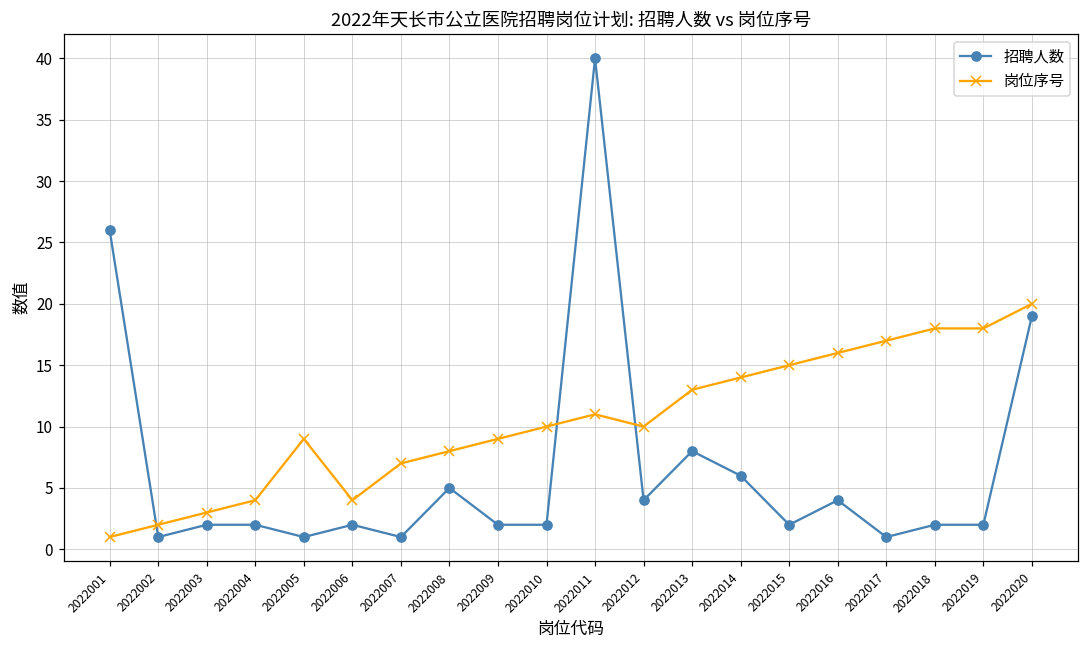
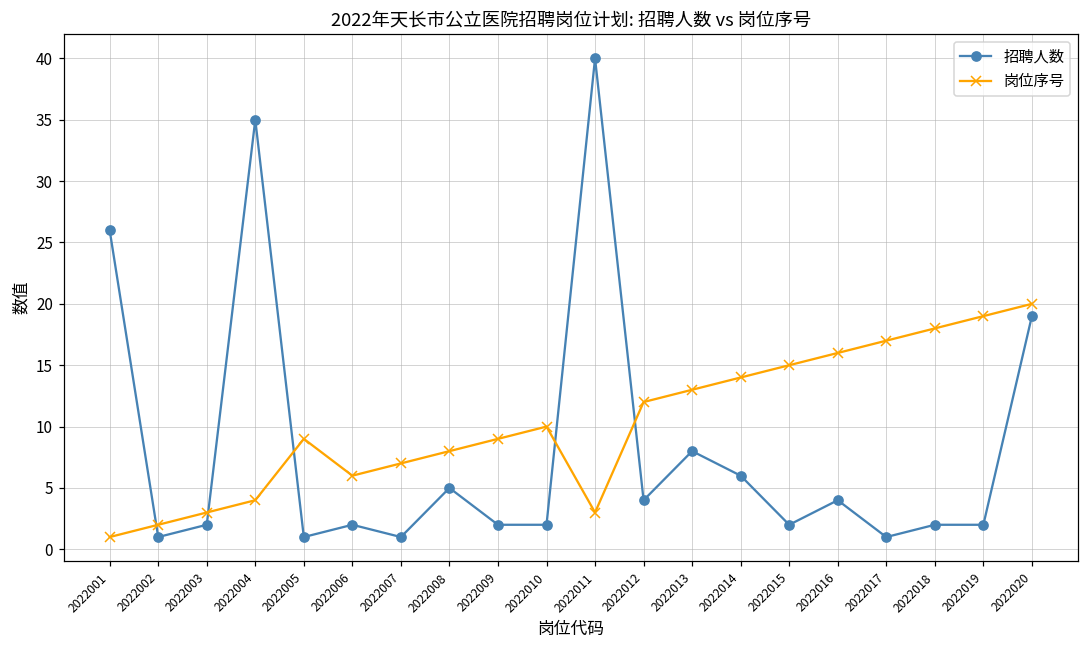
招聘人数, 2022004: 2 -> 35
岗位序号, 2022006: 4 -> 6
岗位序号, 2022011: 11 -> 3
岗位序号, 2022012: 10 -> 12
岗位序号, 2022019: 18 -> 19
